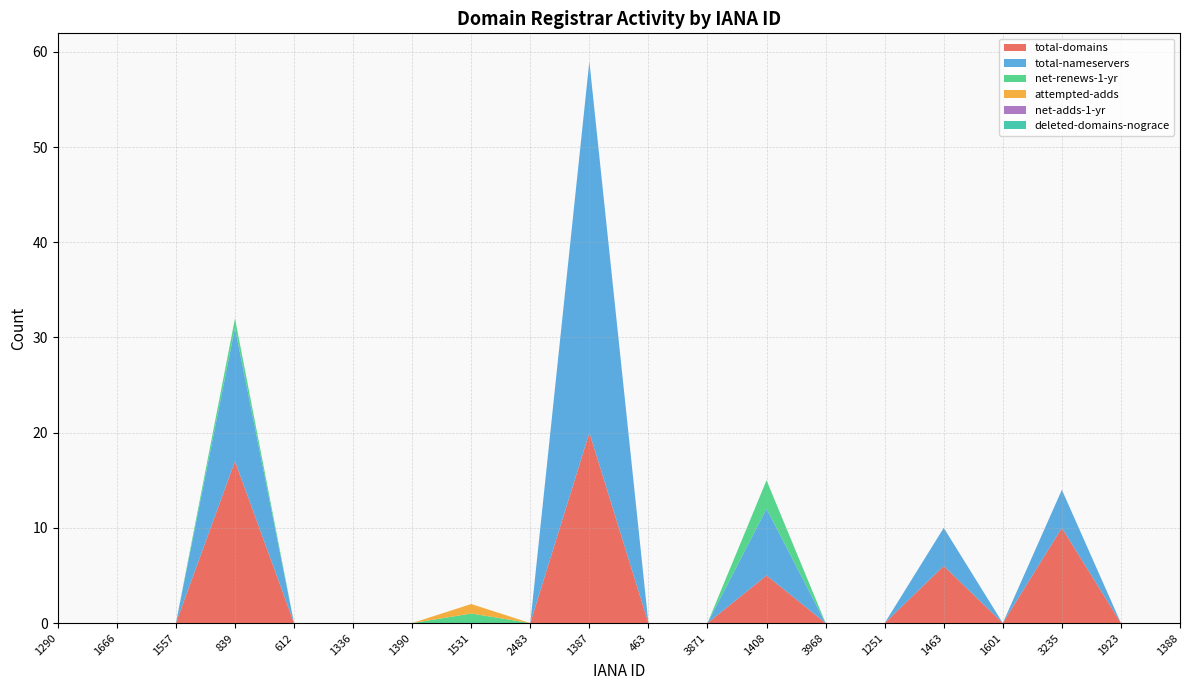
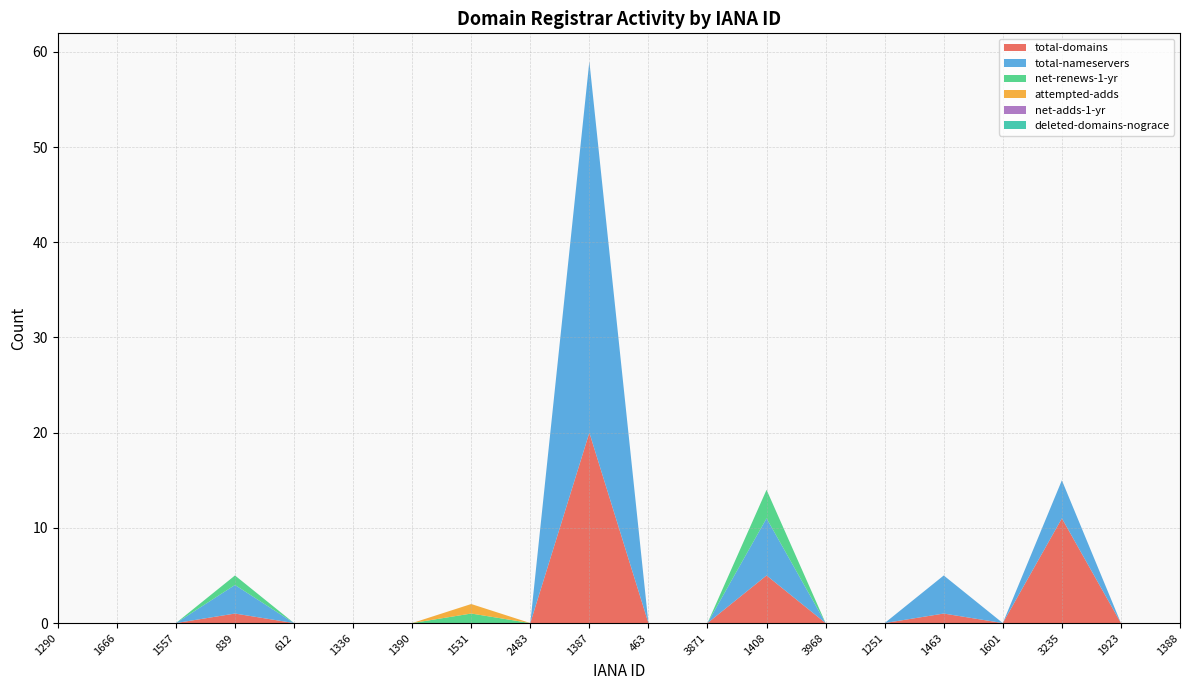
total-domains, 839: 17 -> 1
total-nameservers, 839: 14 -> 3
total-nameservers, 1408: 7 -> 6
total-domains, 1463: 6 -> 1
total-domains, 3235: 10 -> 11
